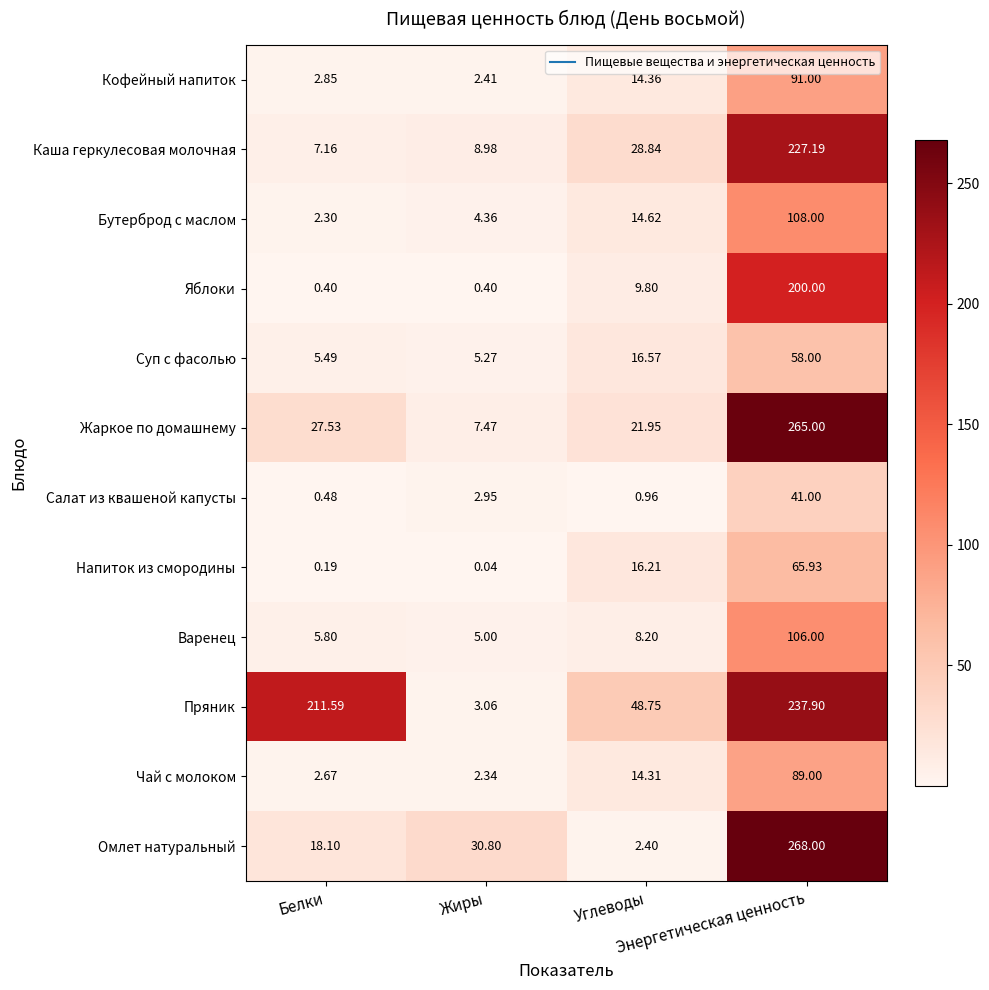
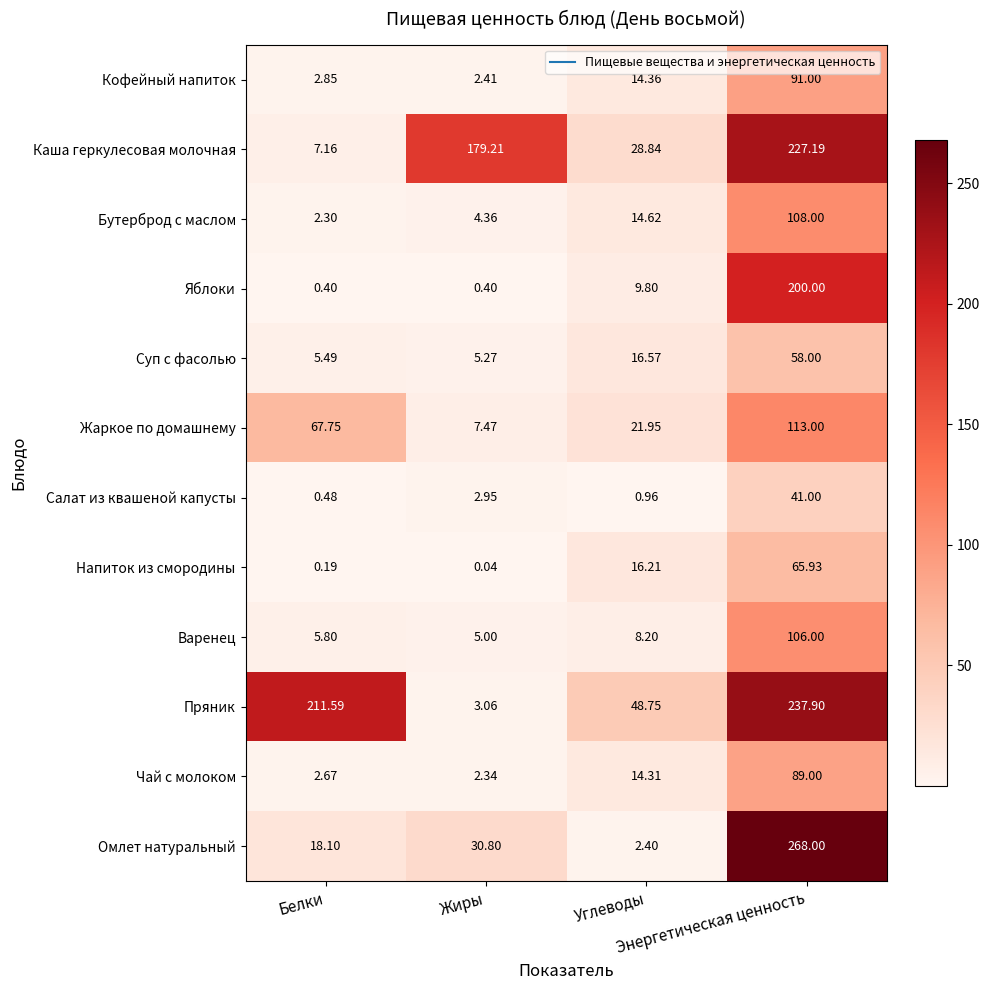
Каша геркулесовая молочная, Жиры: 8.98 -> 179.21
Жаркое по домашнему, Белки: 27.53 -> 67.75
Жаркое по домашнему, Энергетическая ценность: 265.00 -> 113.00
